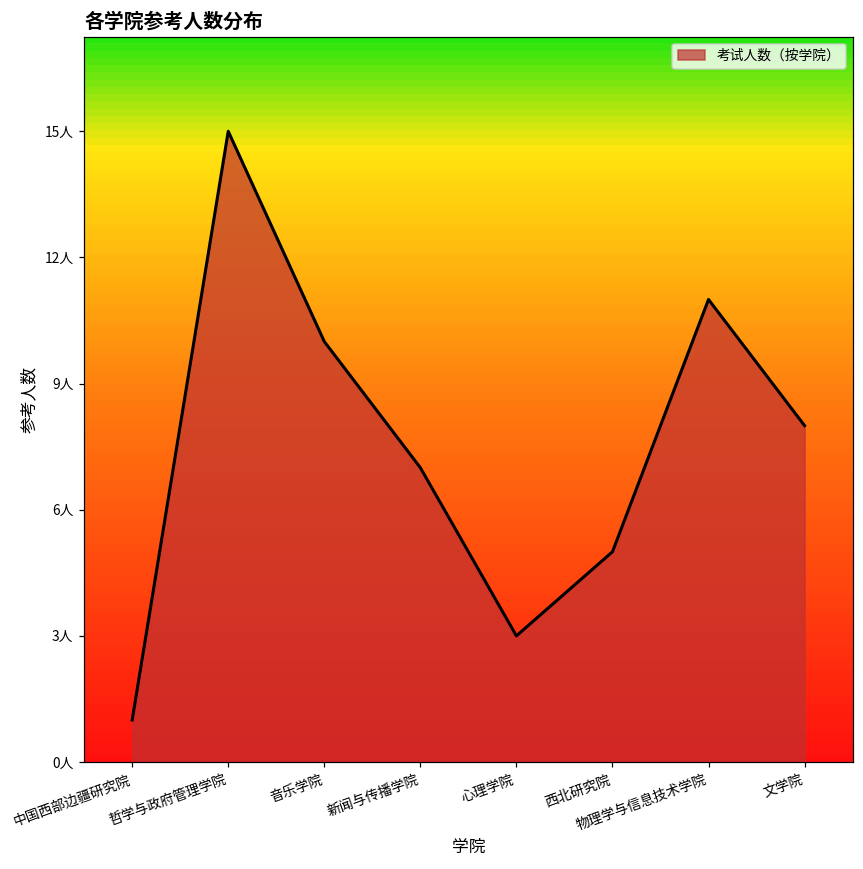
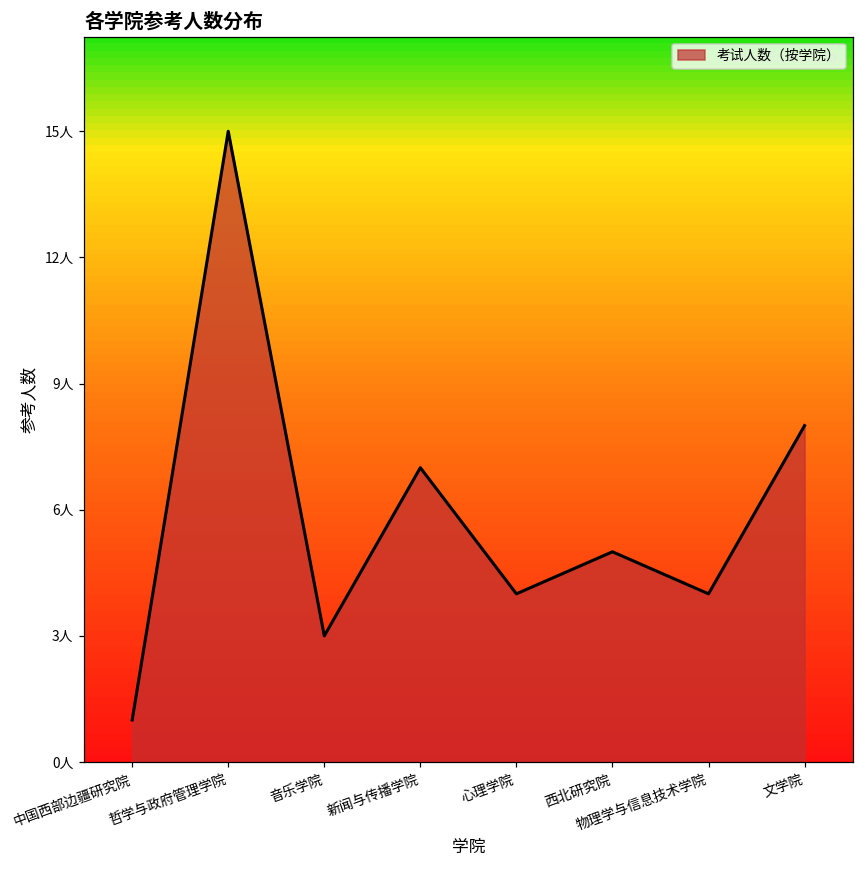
音乐学院: 10人 -> 3人
心理学院: 3人 -> 4人
物理学与信息技术学院: 11人 -> 4人
